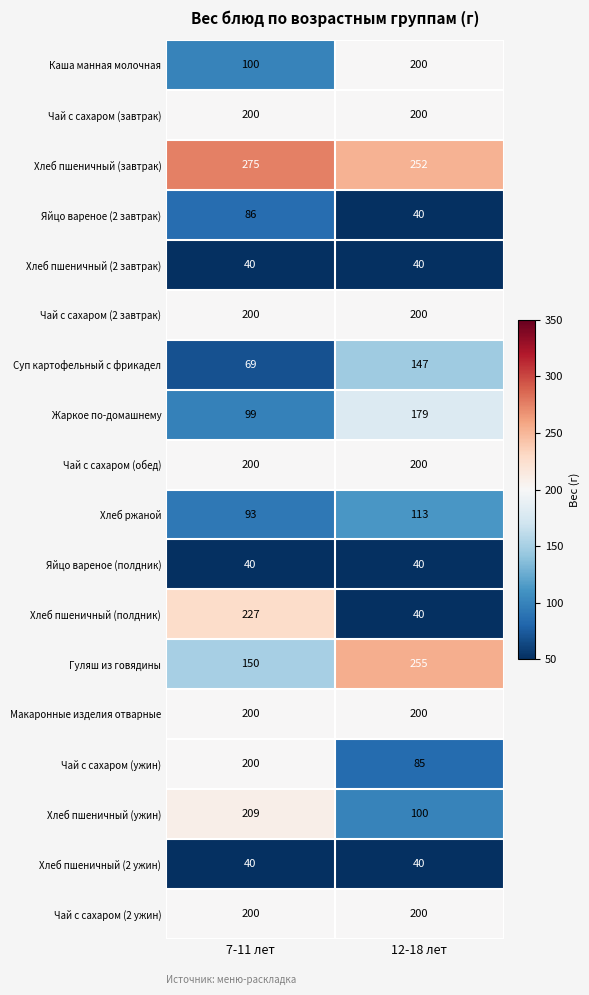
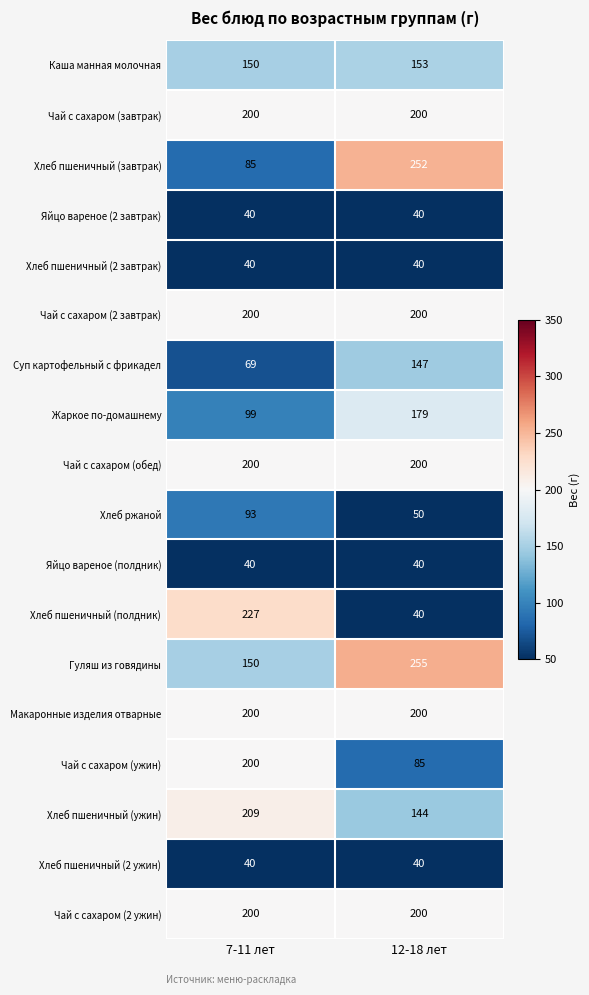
Каша манная молочная, 7-11 лет: 100 -> 150
Каша манная молочная, 12-18 лет: 200 -> 153
Хлеб пшеничный (завтрак), 7-11 лет: 275 -> 85
Яйцо вареное (2 завтрак), 7-11 лет: 86 -> 40
Хлеб ржаной, 12-18 лет: 113 -> 50
Хлеб пшеничный (ужин), 12-18 лет: 100 -> 144
